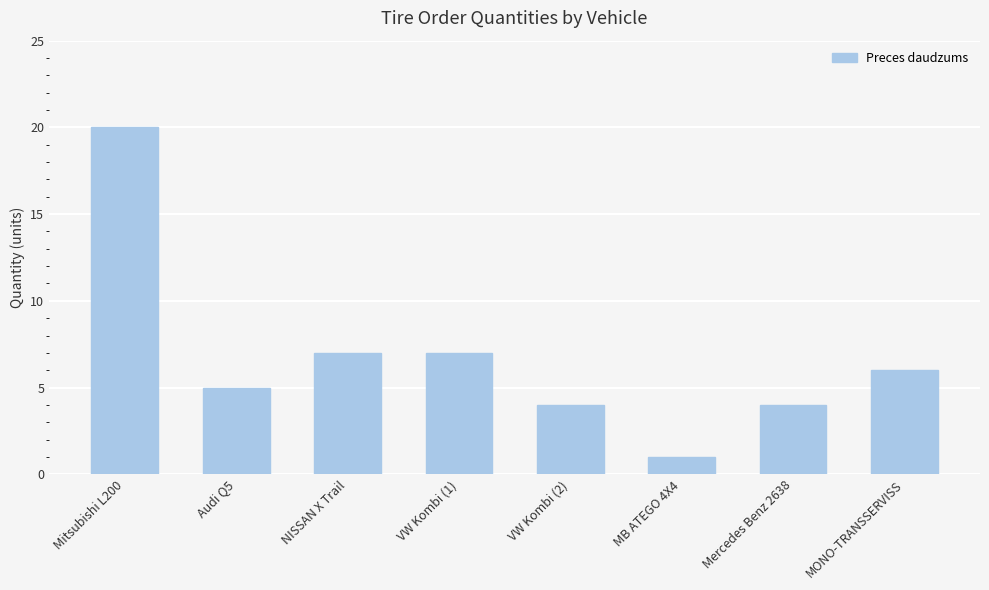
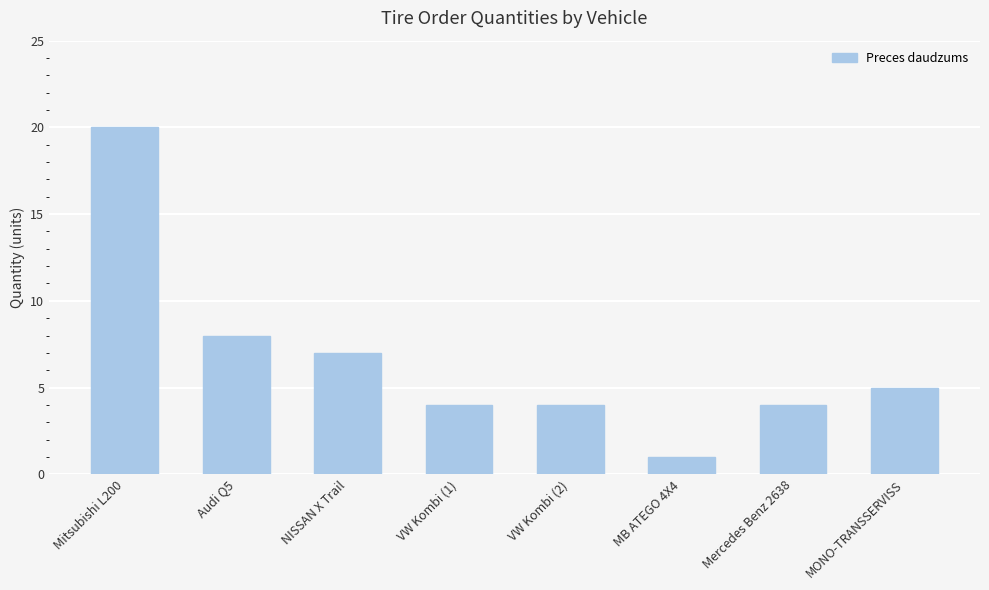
Audi Q5: 5 -> 8
VW Kombi (1): 7 -> 4
MONO-TRANSSERVISS: 6 -> 5
